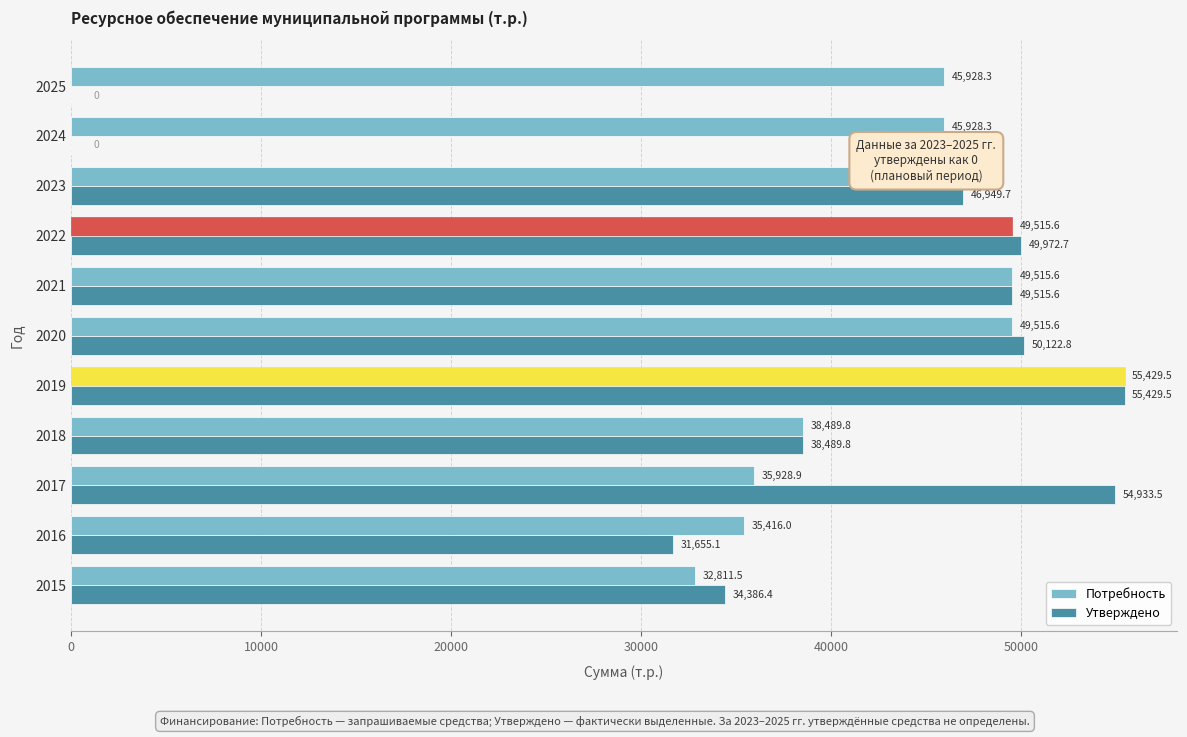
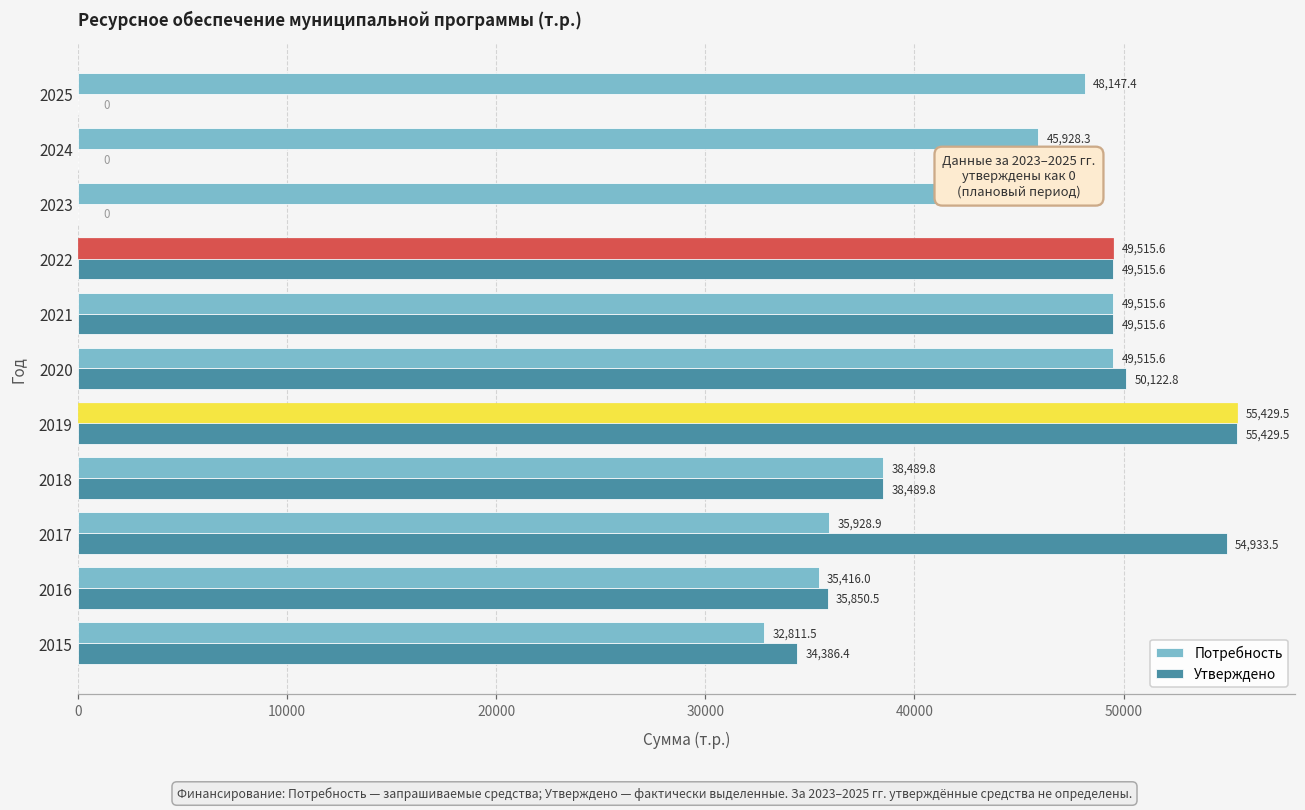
Потребность, 2025: 45,928.3 -> 48,147.4
Утверждено, 2023: 46,949.7 -> 0
Утверждено, 2022: 49,972.7 -> 49,515.6
Утверждено, 2016: 31,655.1 -> 35,850.5
